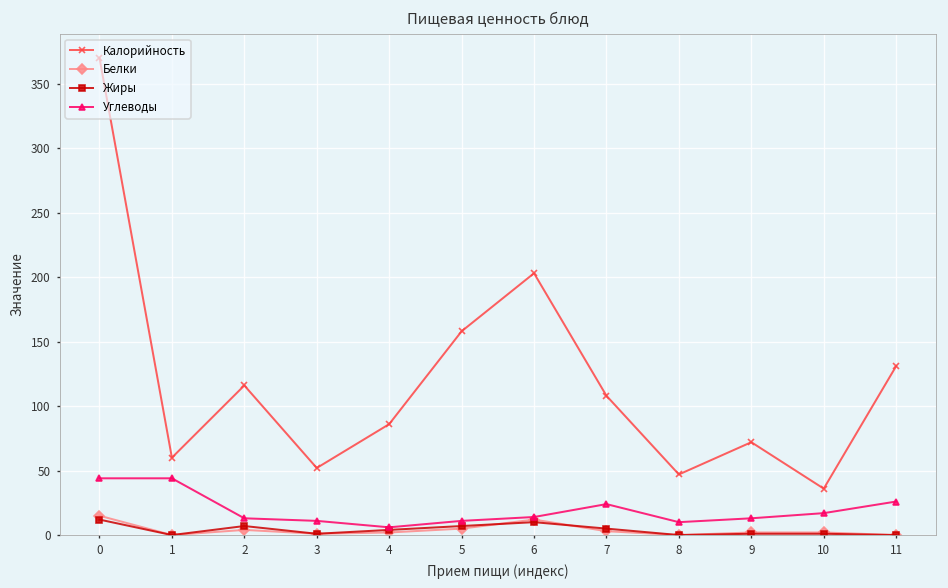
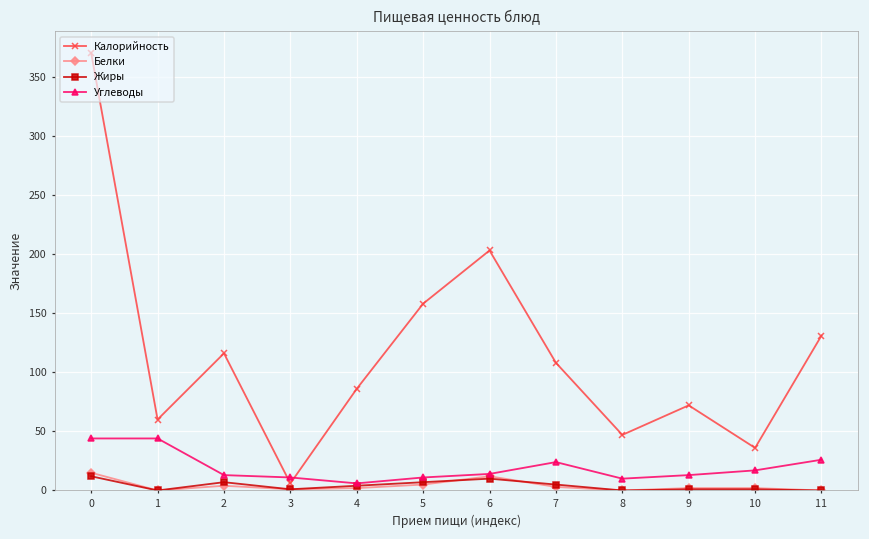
Калорийность, 3: 52 -> 6
